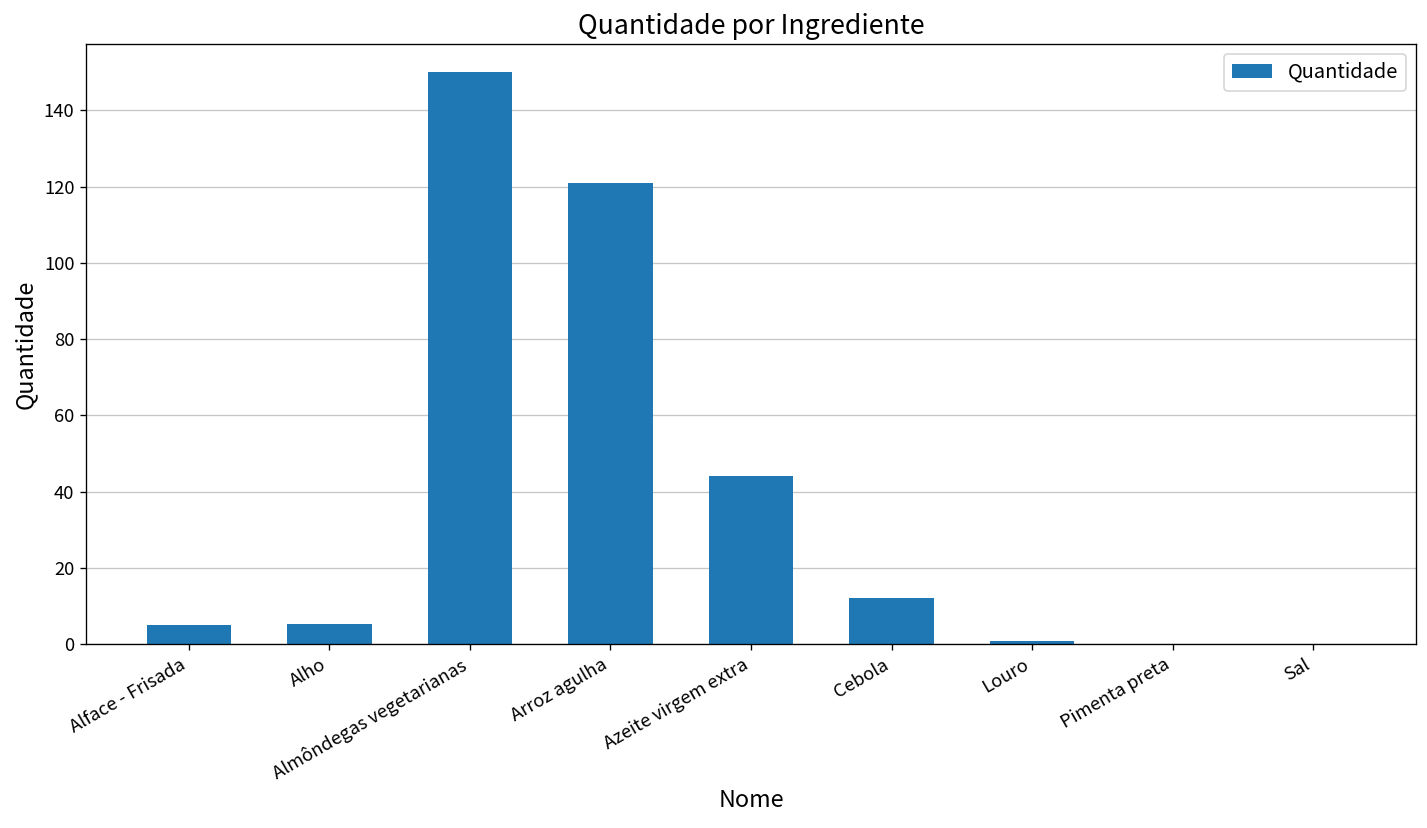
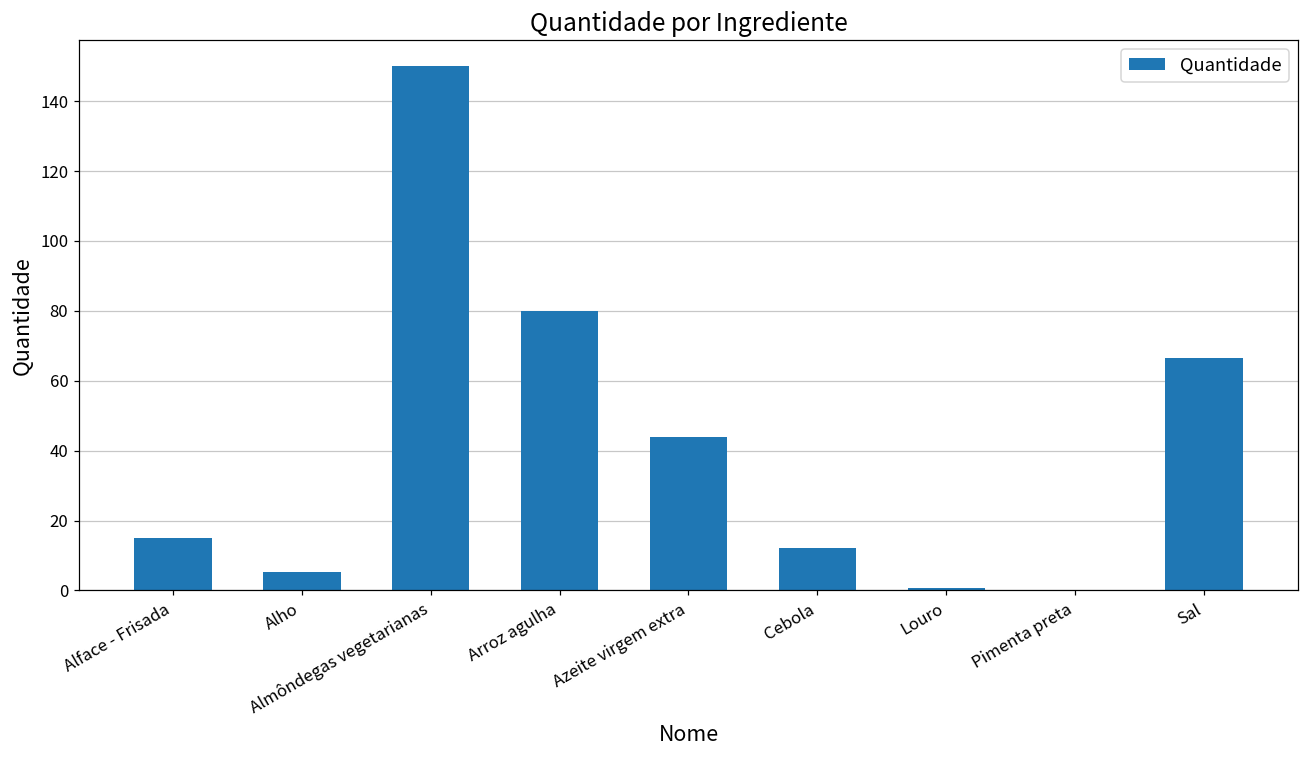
Alface - Frisada: 5 -> 15
Arroz agulha: 121 -> 80
Sal: 0 -> 66
